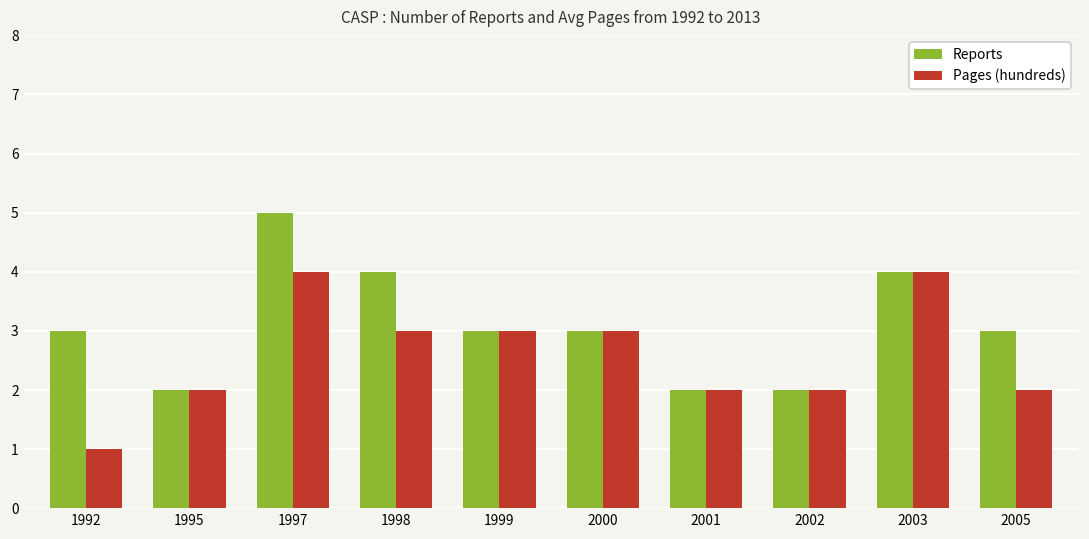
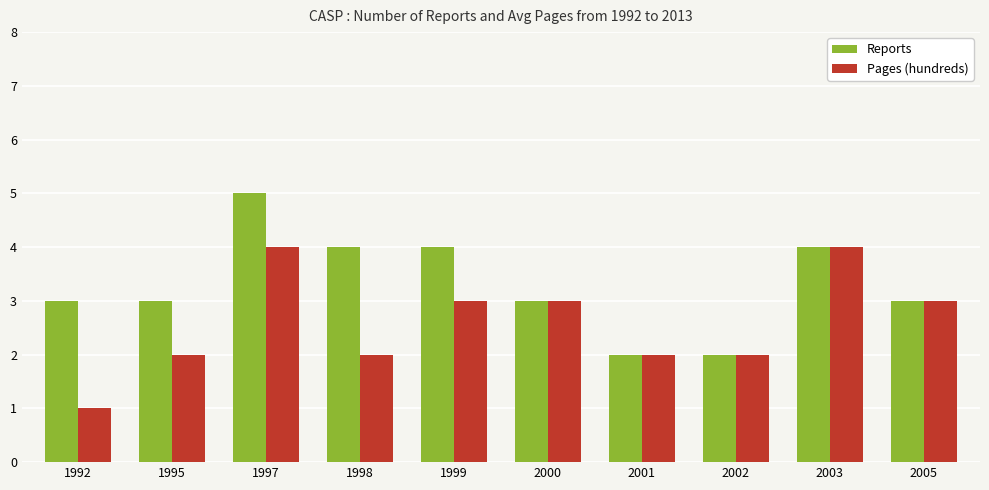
Reports, 1995: 2 -> 3
Pages (hundreds), 1998: 3 -> 2
Reports, 1999: 3 -> 4
Pages (hundreds), 2005: 2 -> 3
